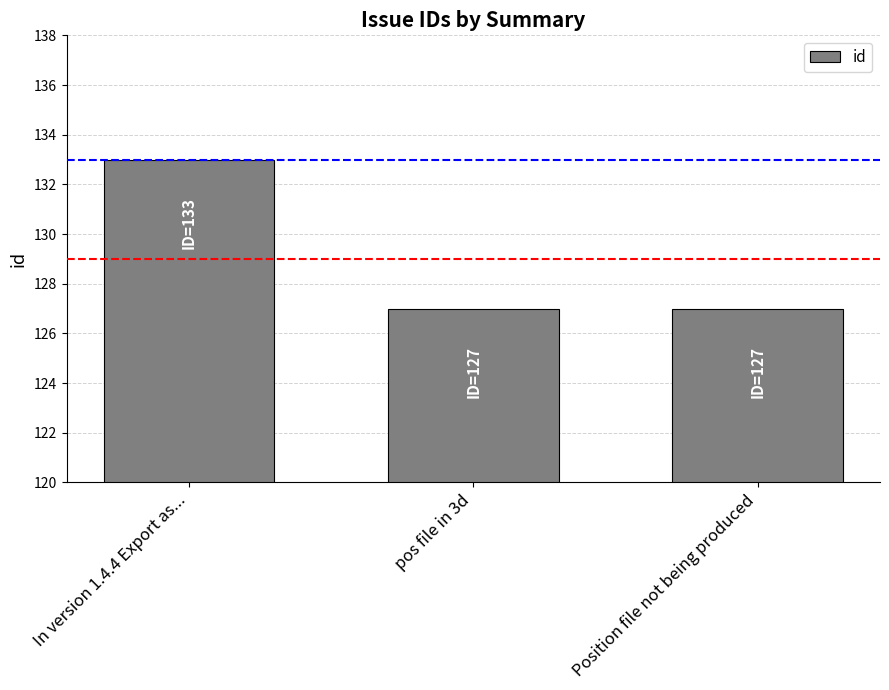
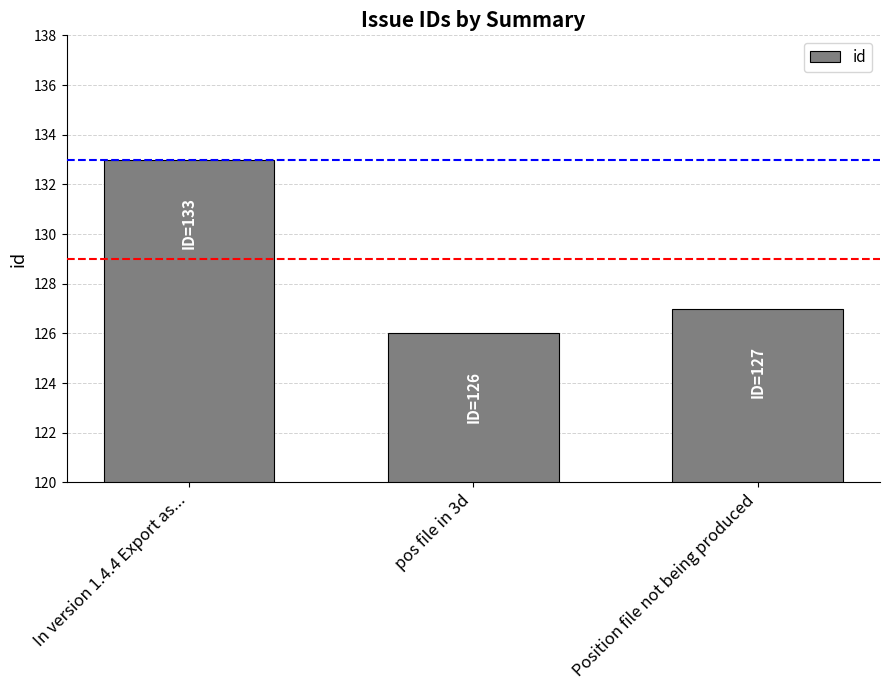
pos file in 3d: 127 -> 126
